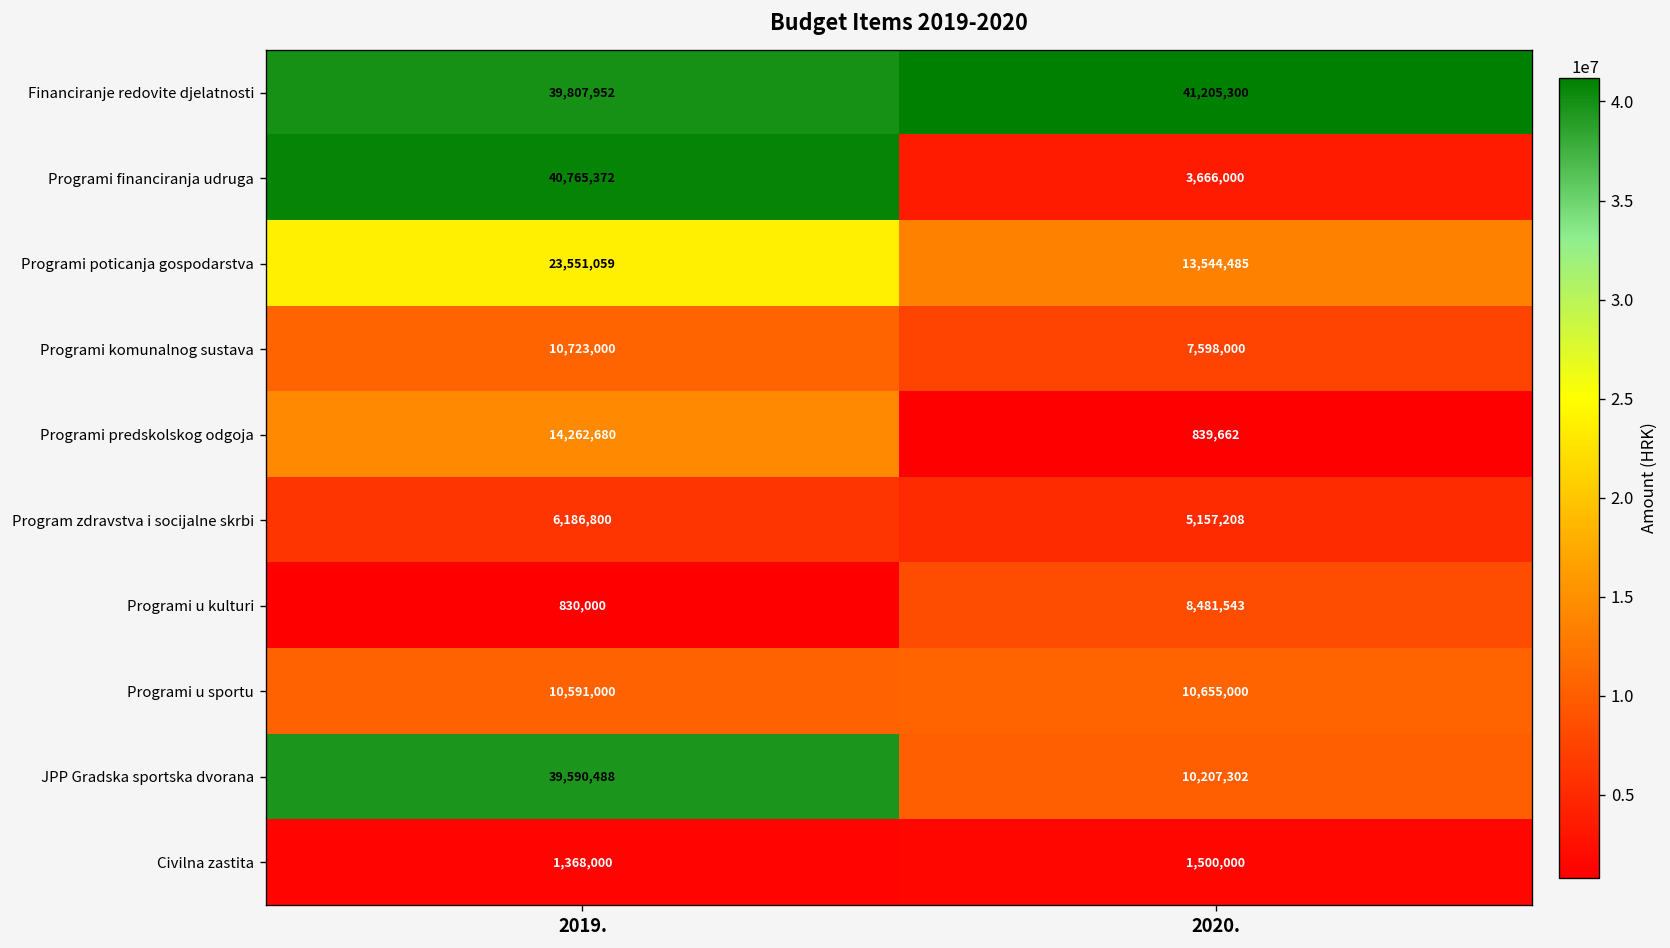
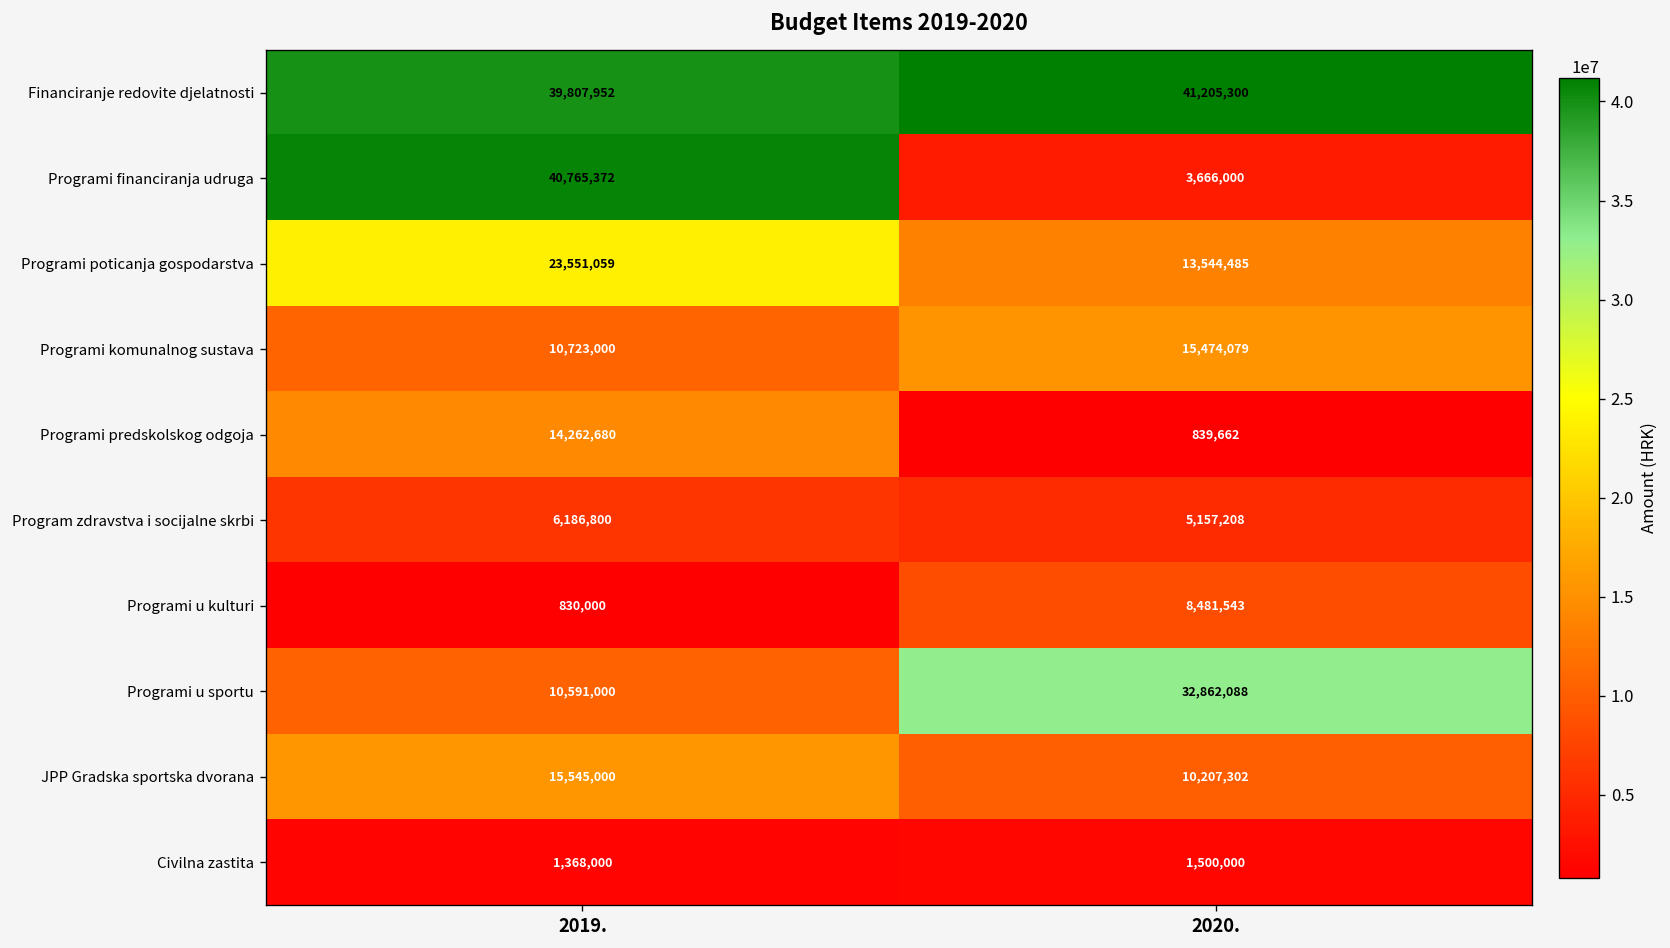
Programi komunalnog sustava, 2020.: 7,598,000 -> 15,474,079
Programi u sportu, 2020.: 10,655,000 -> 32,862,088
JPP Gradska sportska dvorana, 2019.: 39,590,488 -> 15,545,000
